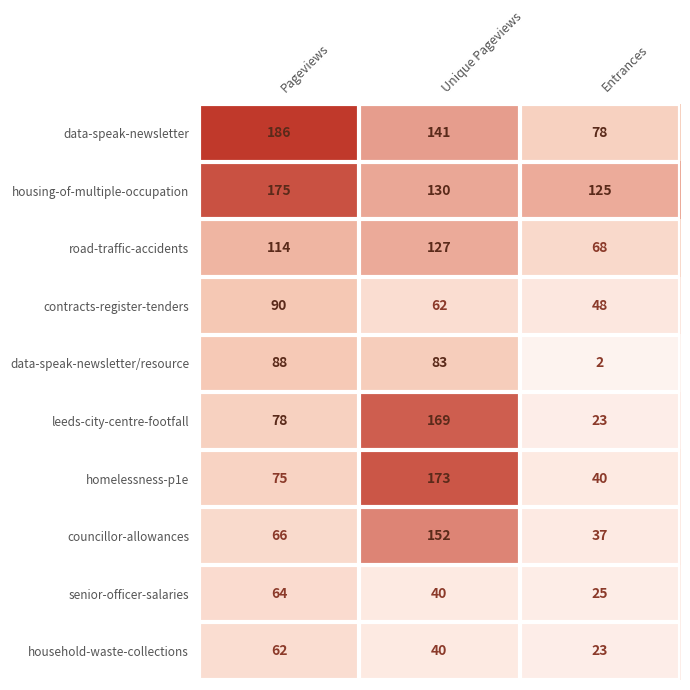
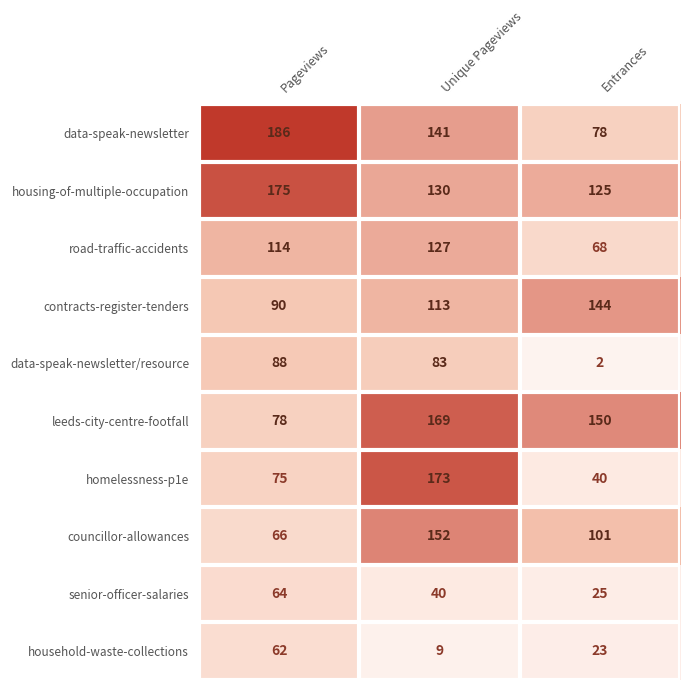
contracts-register-tenders, Unique Pageviews: 62 -> 113
contracts-register-tenders, Entrances: 48 -> 144
leeds-city-centre-footfall, Entrances: 23 -> 150
councillor-allowances, Entrances: 37 -> 101
household-waste-collections, Unique Pageviews: 40 -> 9
